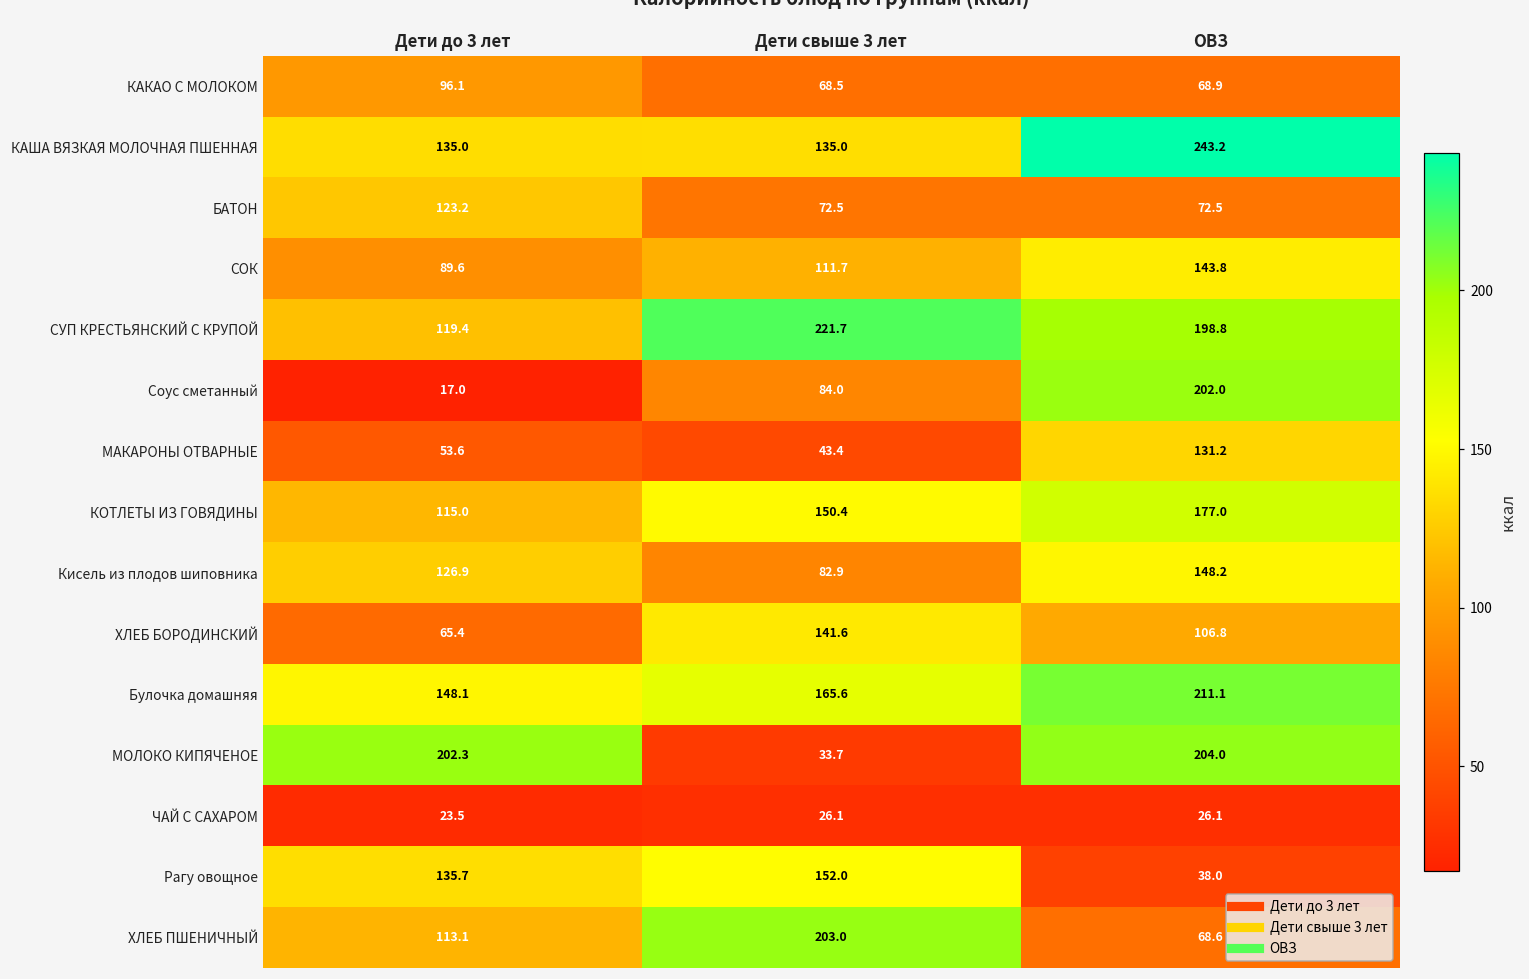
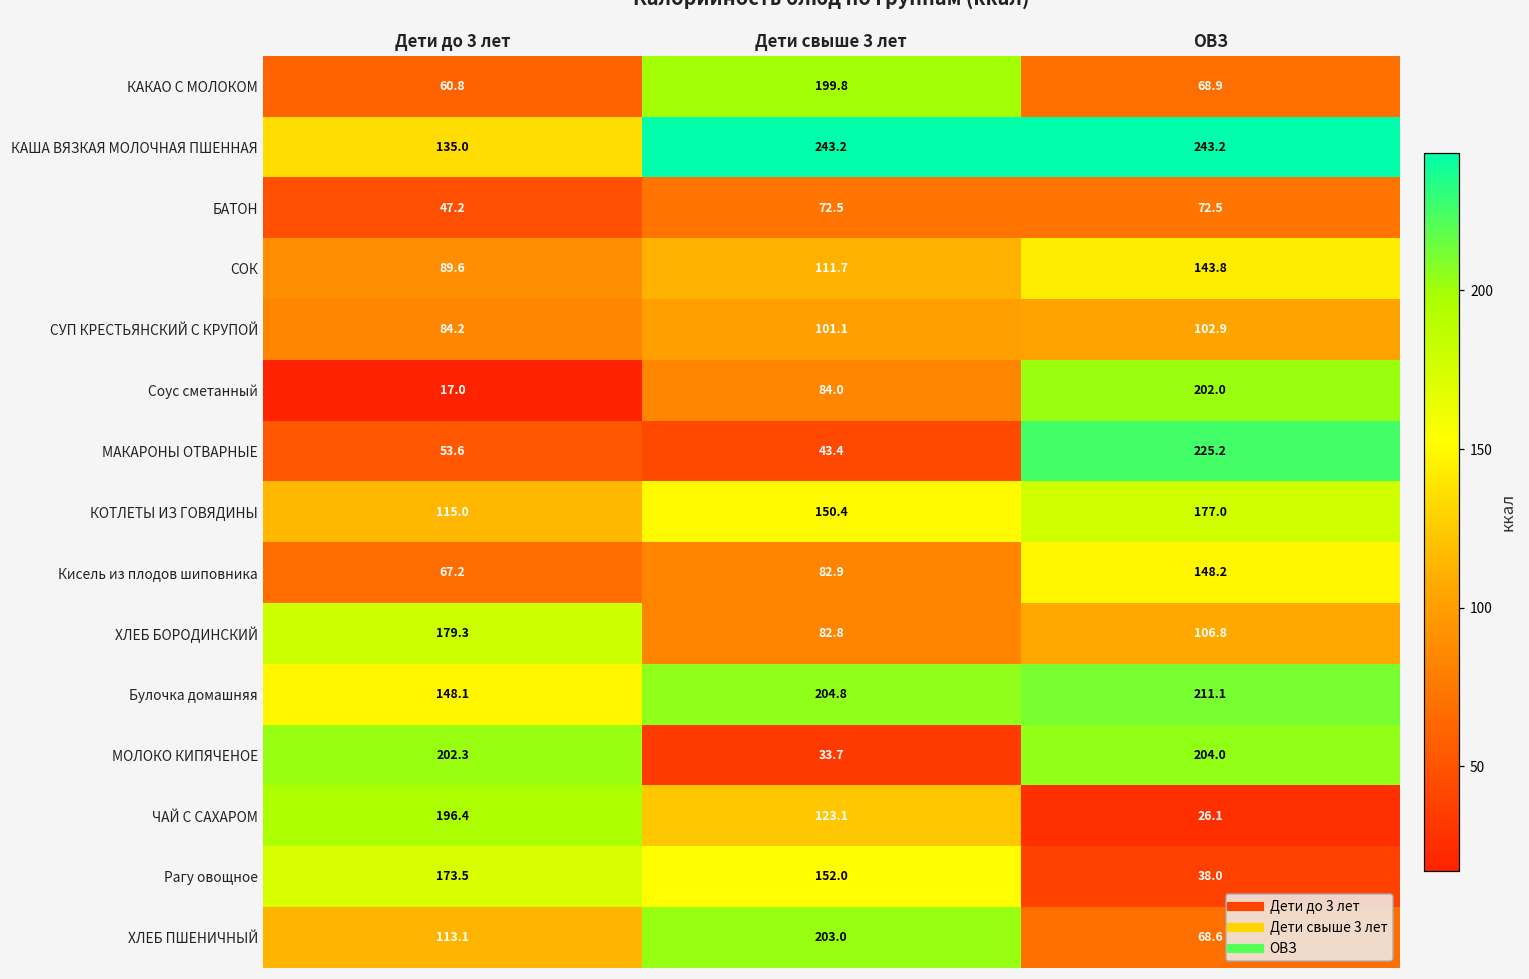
КАКАО С МОЛОКОМ, Дети до 3 лет: 96.1 -> 60.8
КАКАО С МОЛОКОМ, Дети свыше 3 лет: 68.5 -> 199.8
КАША ВЯЗКАЯ МОЛОЧНАЯ ПШЕННАЯ, Дети свыше 3 лет: 135.0 -> 243.2
БАТОН, Дети до 3 лет: 123.2 -> 47.2
СУП КРЕСТЬЯНСКИЙ С КРУПОЙ, Дети до 3 лет: 119.4 -> 84.2
СУП КРЕСТЬЯНСКИЙ С КРУПОЙ, Дети свыше 3 лет: 221.7 -> 101.1
СУП КРЕСТЬЯНСКИЙ С КРУПОЙ, ОВЗ: 198.8 -> 102.9
МАКАРОНЫ ОТВАРНЫЕ, ОВЗ: 131.2 -> 225.2
Кисель из плодов шиповника, Дети до 3 лет: 126.9 -> 67.2
ХЛЕБ БОРОДИНСКИЙ, Дети до 3 лет: 65.4 -> 179.3
ХЛЕБ БОРОДИНСКИЙ, Дети свыше 3 лет: 141.6 -> 82.8
Булочка домашняя, Дети свыше 3 лет: 165.6 -> 204.8
ЧАЙ С САХАРОМ, Дети до 3 лет: 23.5 -> 196.4
ЧАЙ С САХАРОМ, Дети свыше 3 лет: 26.1 -> 123.1
Рагу овощное, Дети до 3 лет: 135.7 -> 173.5
